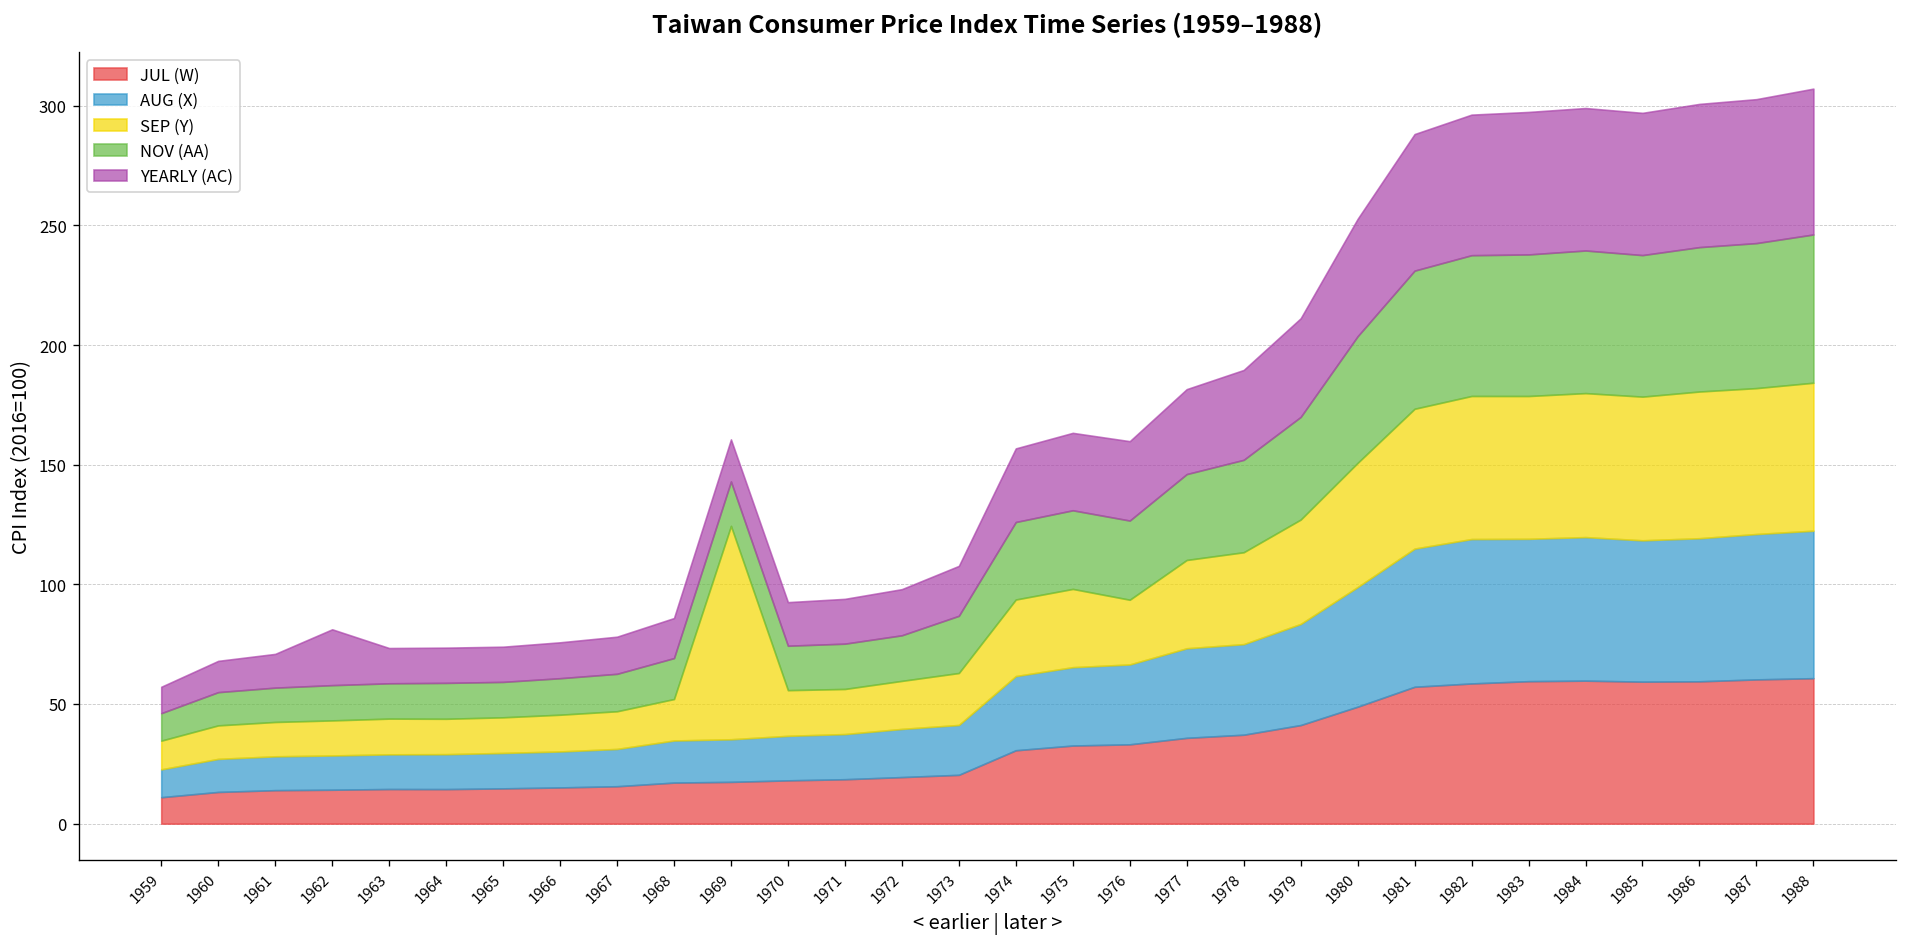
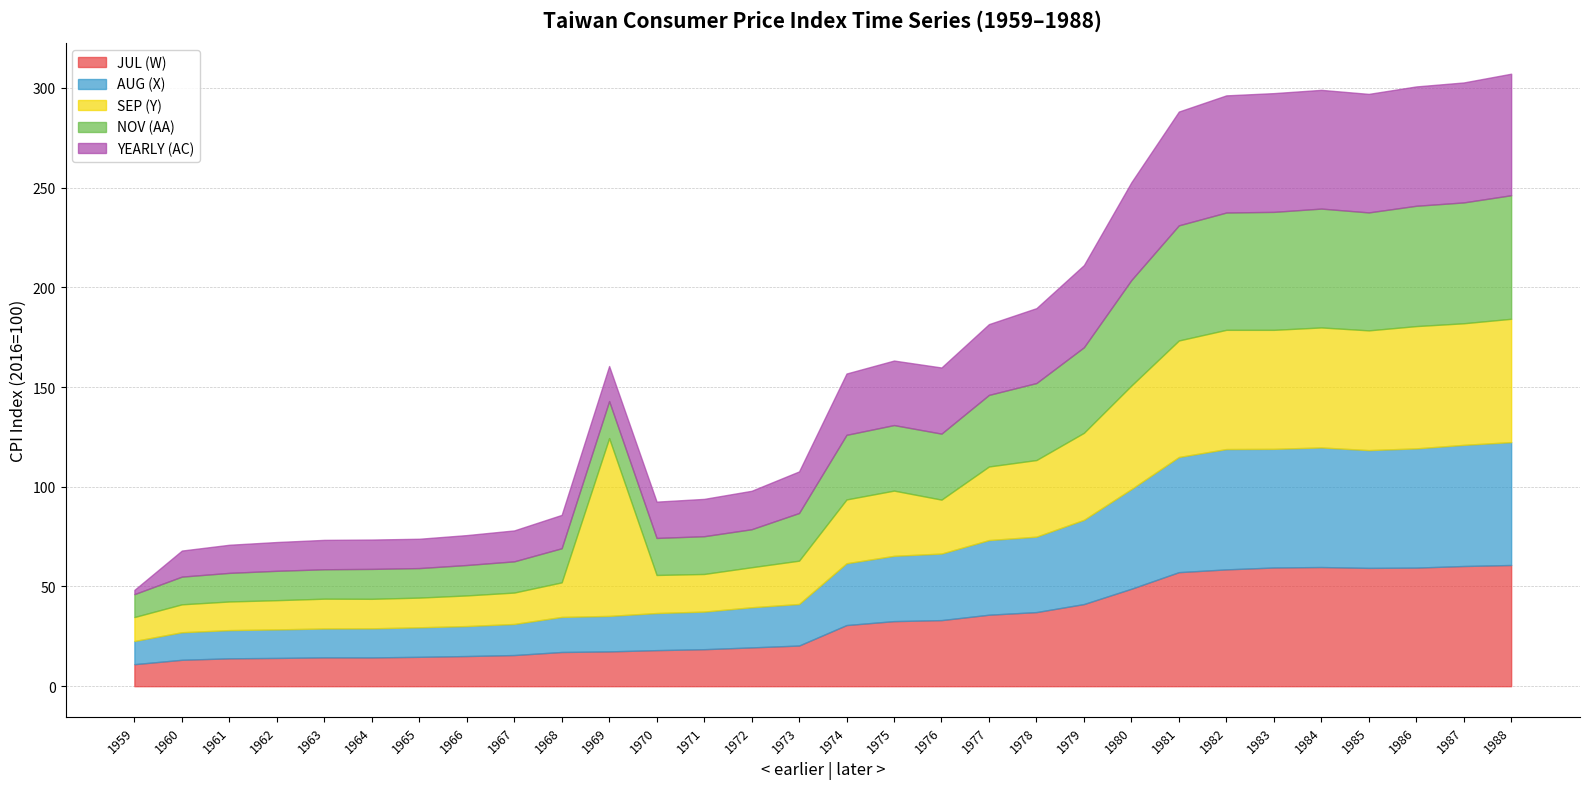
YEARLY (AC), 1959: 11 -> 2
YEARLY (AC), 1962: 23 -> 14
